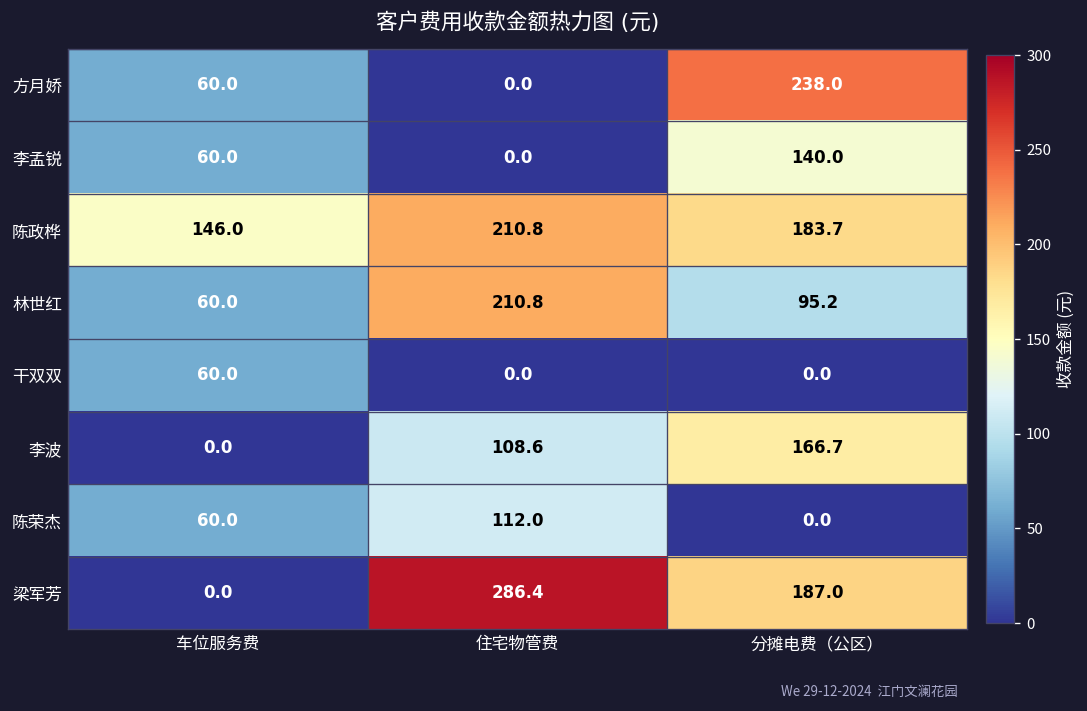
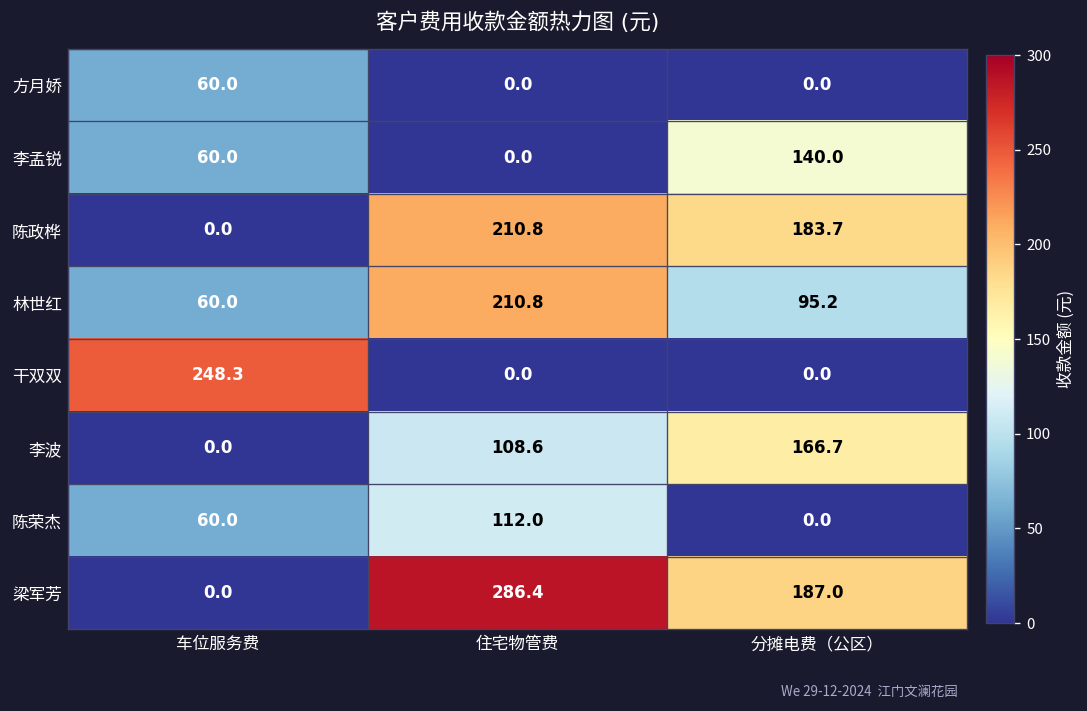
方月娇, 分摊电费（公区）: 238.0 -> 0.0
陈政桦, 车位服务费: 146.0 -> 0.0
干双双, 车位服务费: 60.0 -> 248.3
